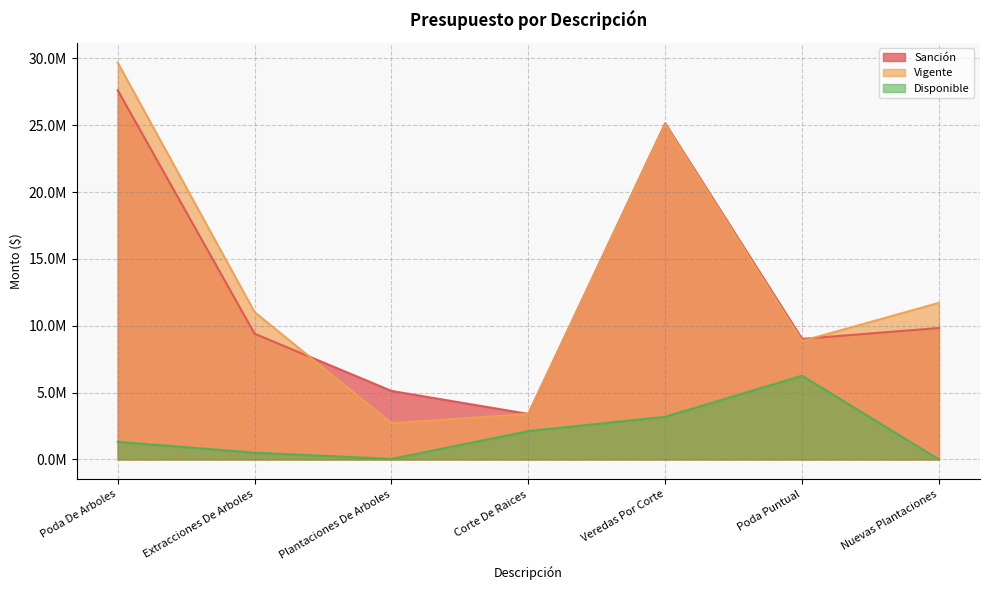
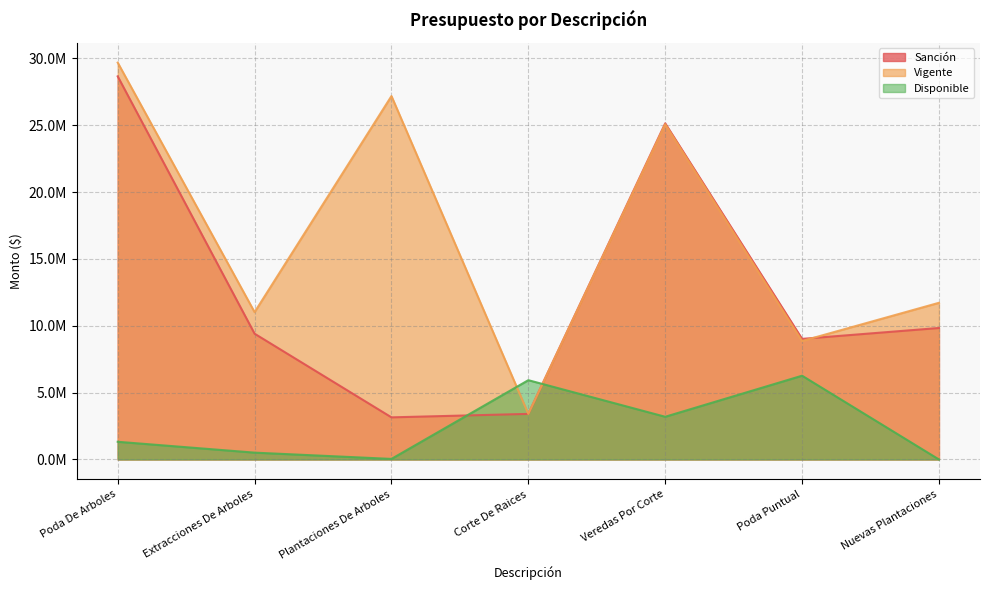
Sanción, Poda De Arboles: 27600000 -> 28700000
Sanción, Plantaciones De Arboles: 5100000 -> 3100000
Vigente, Plantaciones De Arboles: 2700000 -> 27200000
Disponible, Corte De Raices: 2100000 -> 5900000
